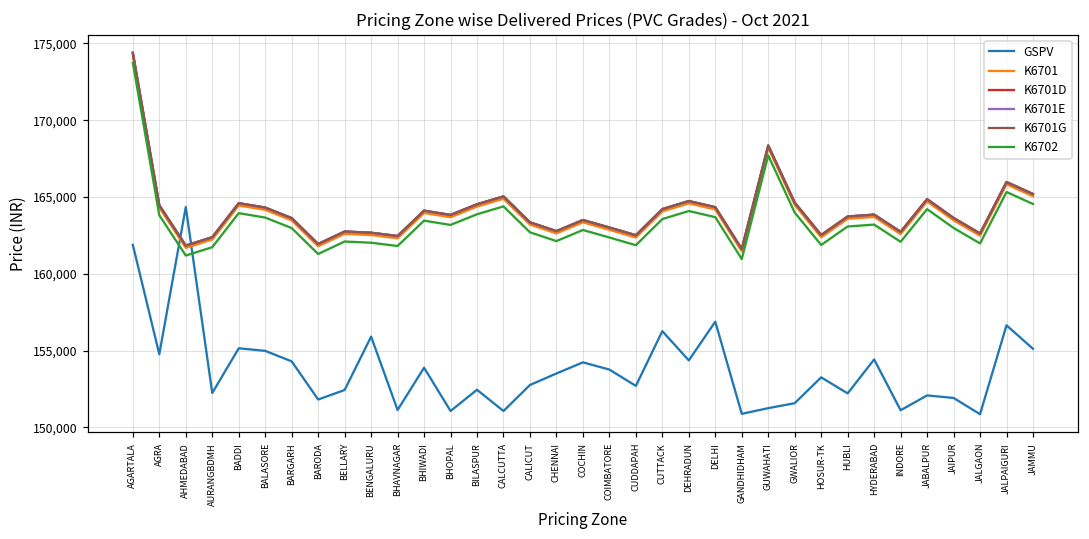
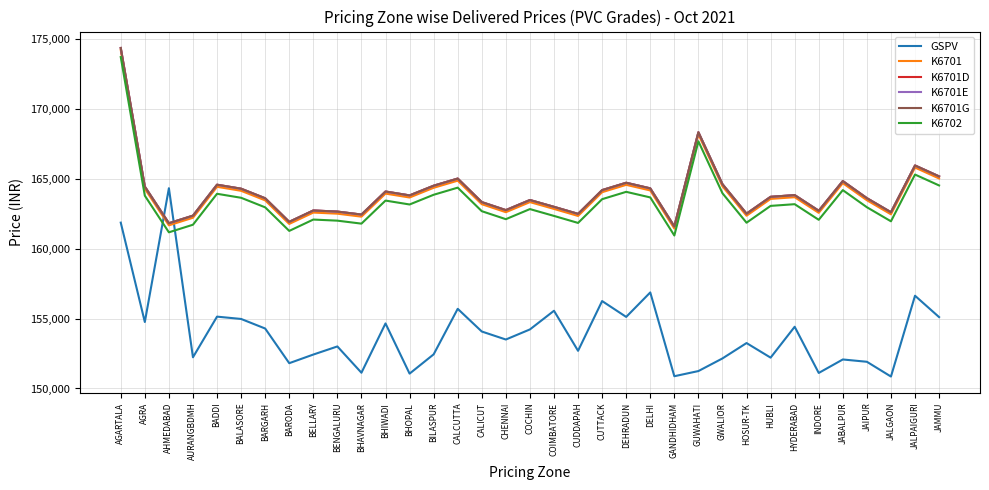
GSPV, BENGALURU: 155,900 -> 153,000
GSPV, BHIWADI: 153,900 -> 154,700
GSPV, CALCUTTA: 151,100 -> 155,700
GSPV, CALICUT: 152,800 -> 154,100
GSPV, COIMBATORE: 153,800 -> 155,600
GSPV, DEHRADUN: 154,400 -> 155,100
GSPV, GWALIOR: 151,600 -> 152,200
